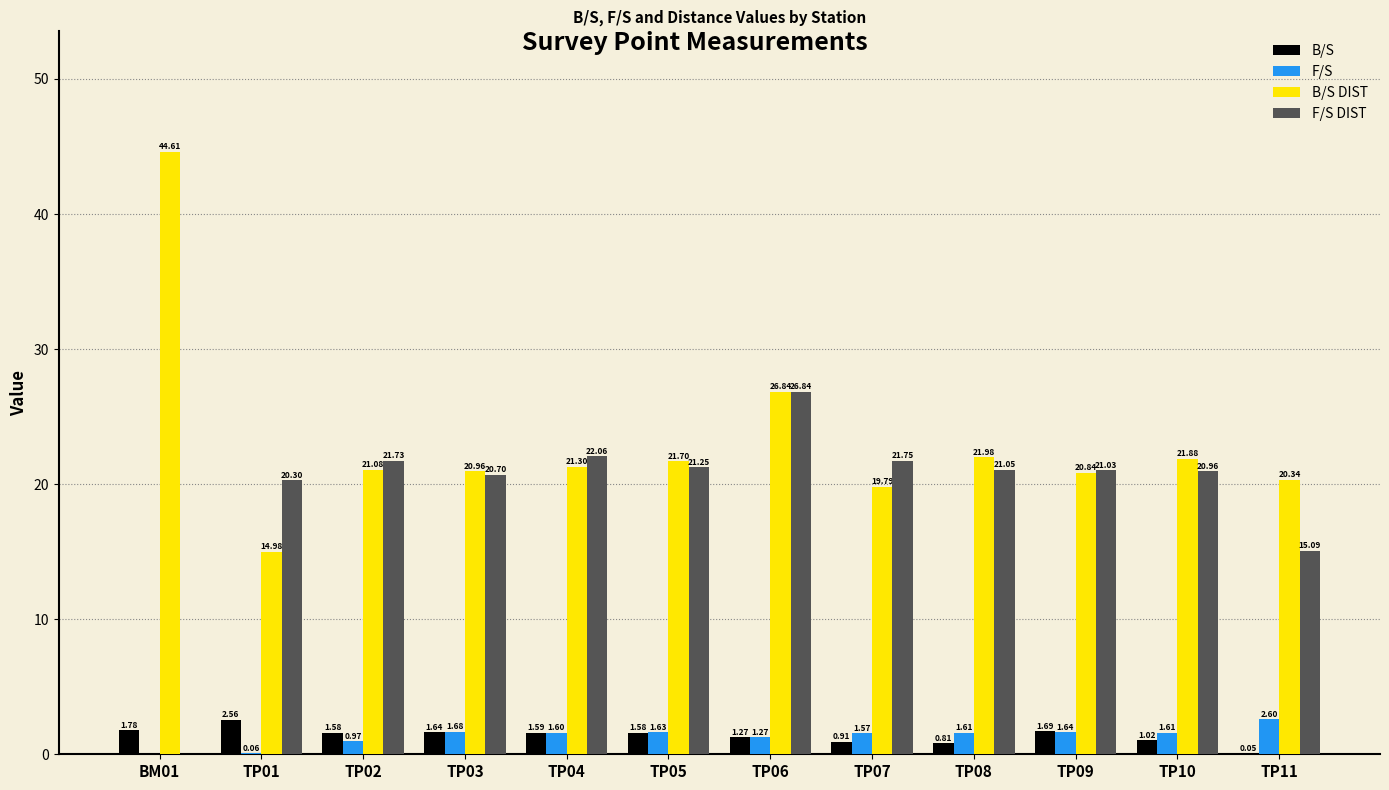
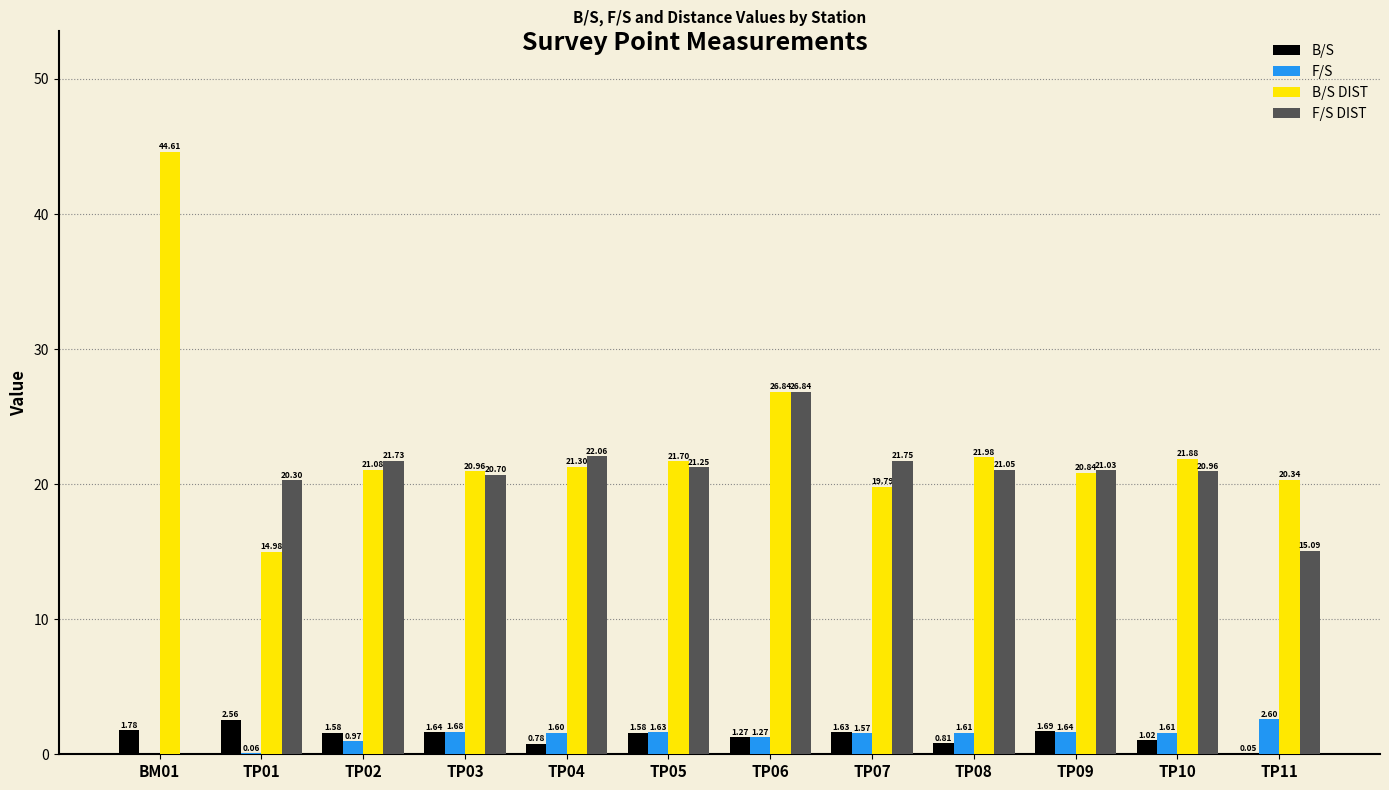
B/S, TP04: 1.59 -> 0.78
B/S, TP07: 0.91 -> 1.63
